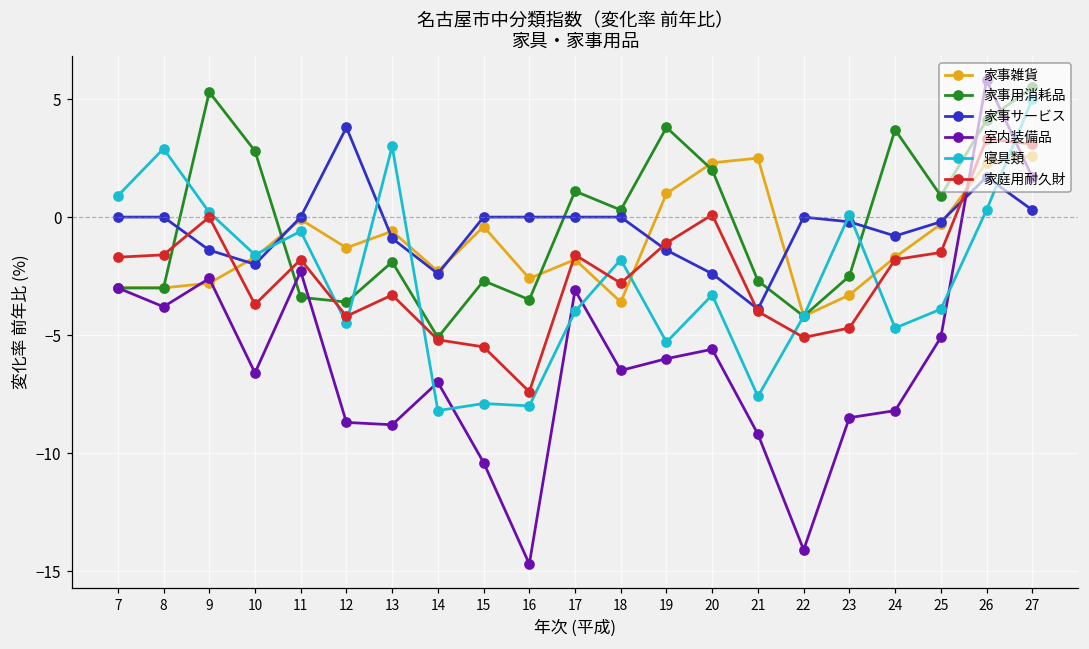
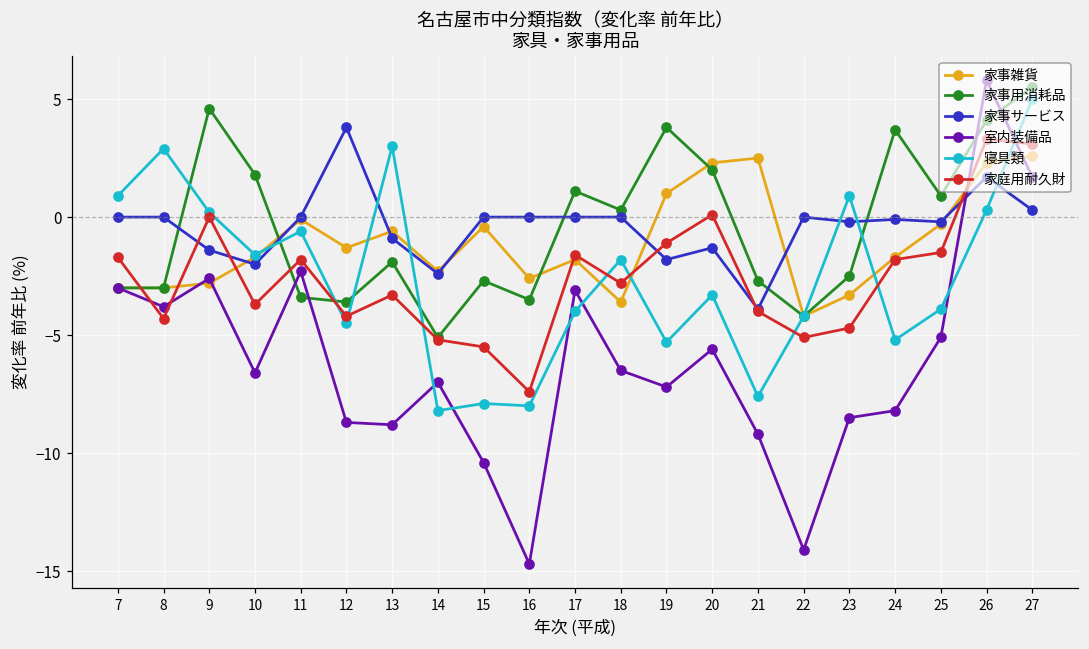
家庭用耐久財, 8: -1.6 -> -4.3
家事用消耗品, 9: 5.3 -> 4.6
家事用消耗品, 10: 2.8 -> 1.8
家事サービス, 19: -1.4 -> -1.8
室内装備品, 19: -6.0 -> -7.2
家事サービス, 20: -2.4 -> -1.3
寝具類, 23: 0.1 -> 0.9
家事サービス, 24: -0.8 -> -0.1
寝具類, 24: -4.7 -> -5.2
